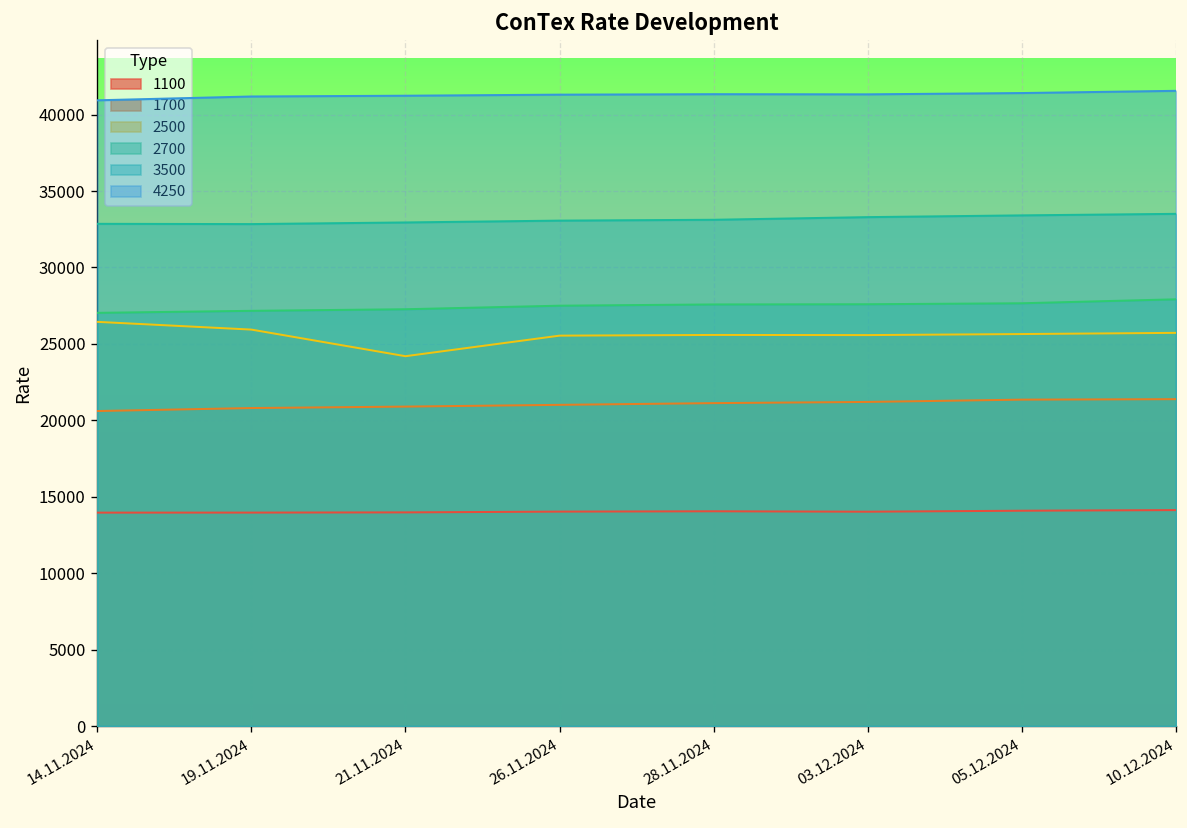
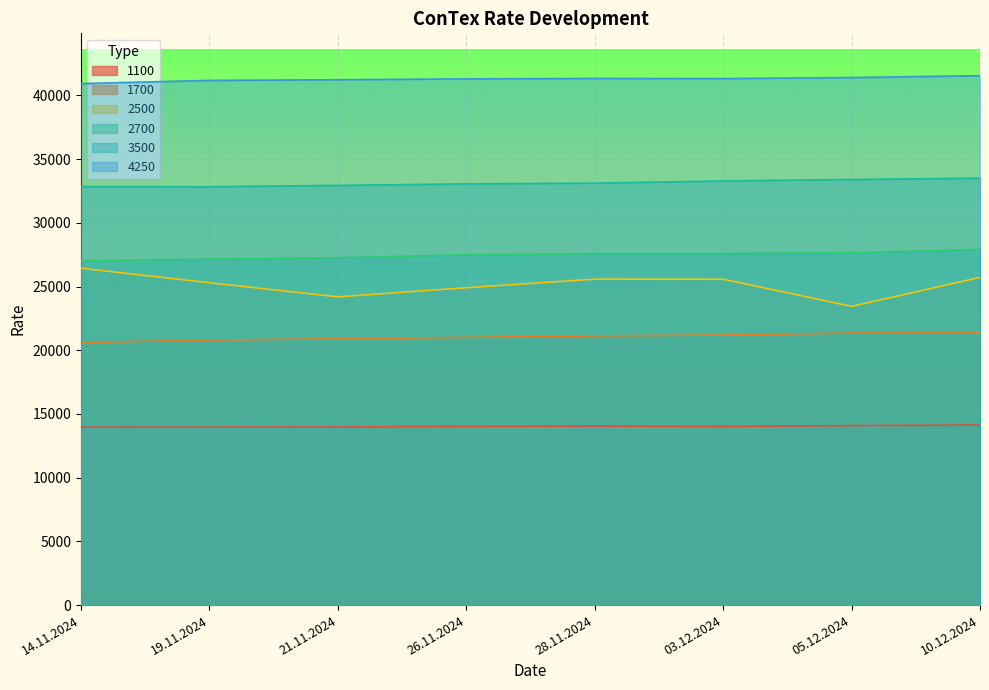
2500, 19.11.2024: 25900 -> 25300
2500, 26.11.2024: 25500 -> 24900
2500, 05.12.2024: 25600 -> 23400
